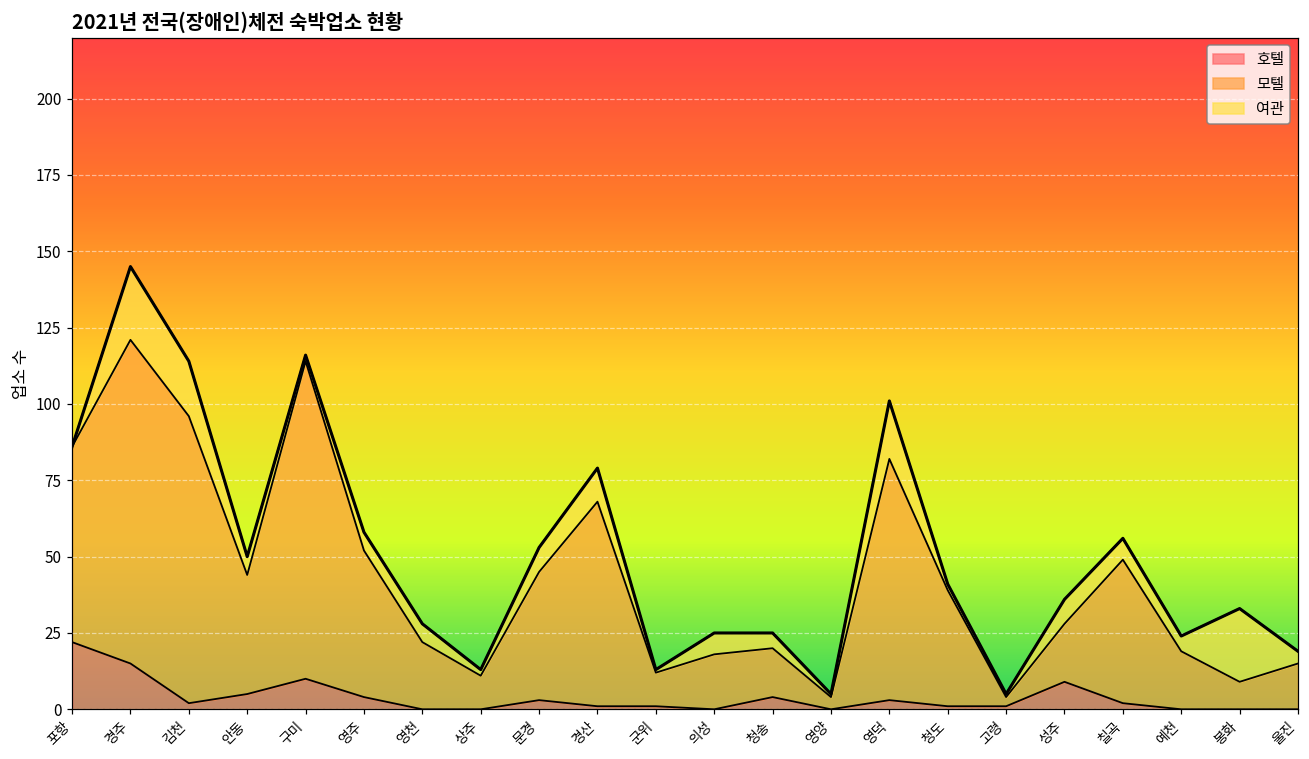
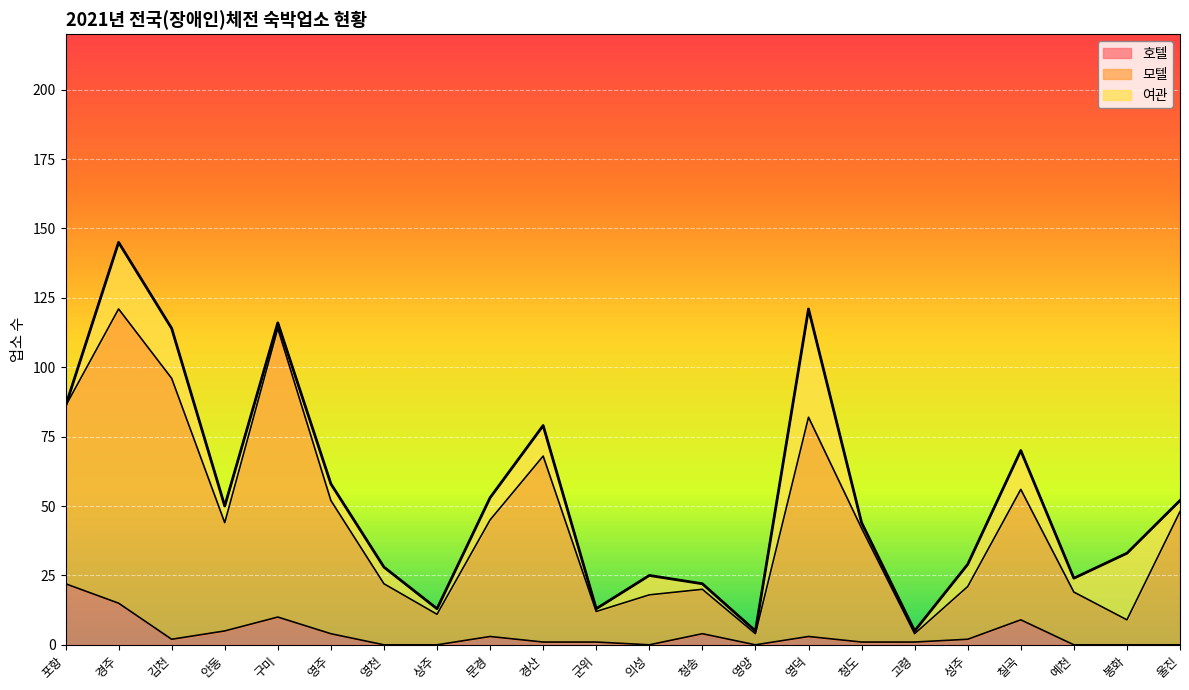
여관, 청송: 5 -> 2
여관, 영덕: 19 -> 39
모텔, 청도: 38 -> 41
호텔, 성주: 9 -> 2
호텔, 칠곡: 2 -> 9
여관, 칠곡: 7 -> 14
모텔, 울진: 15 -> 48
